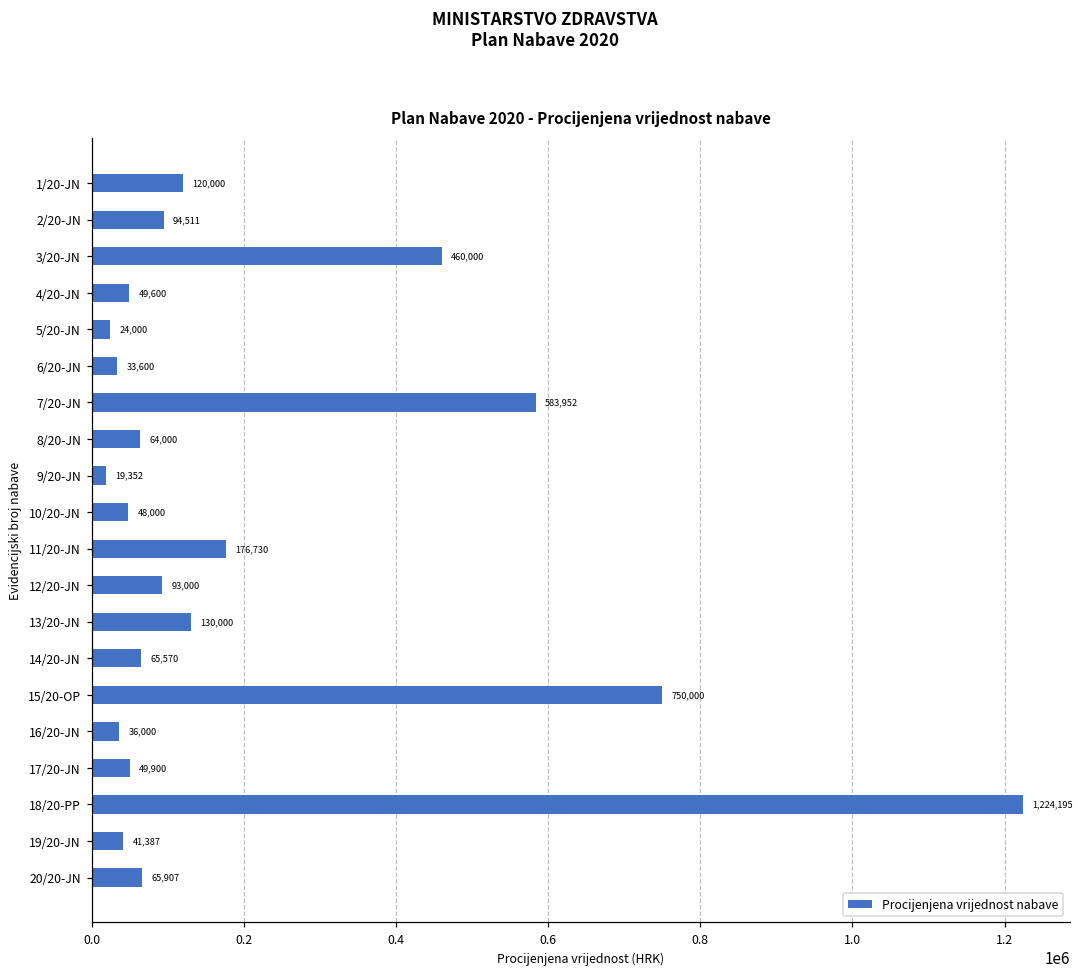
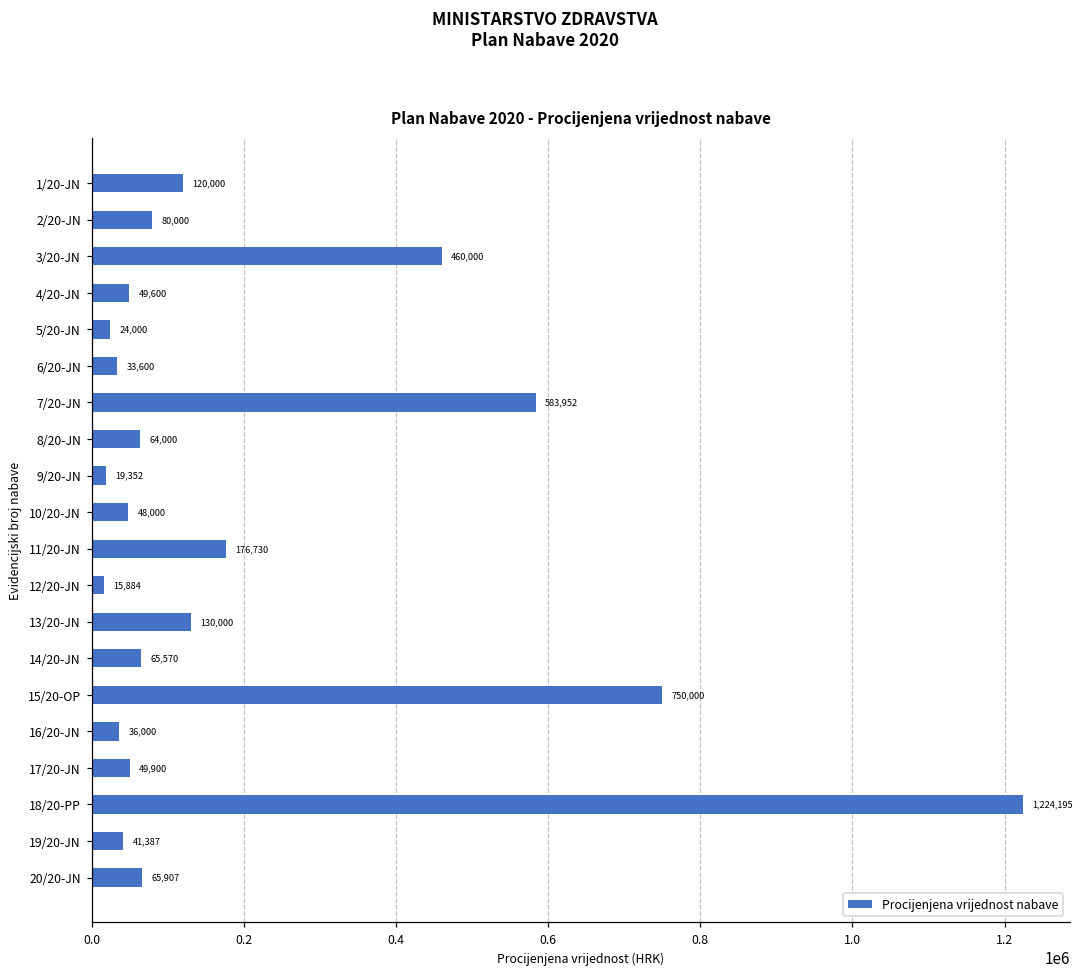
2/20-JN: 94,511 -> 80,000
12/20-JN: 93,000 -> 15,884
